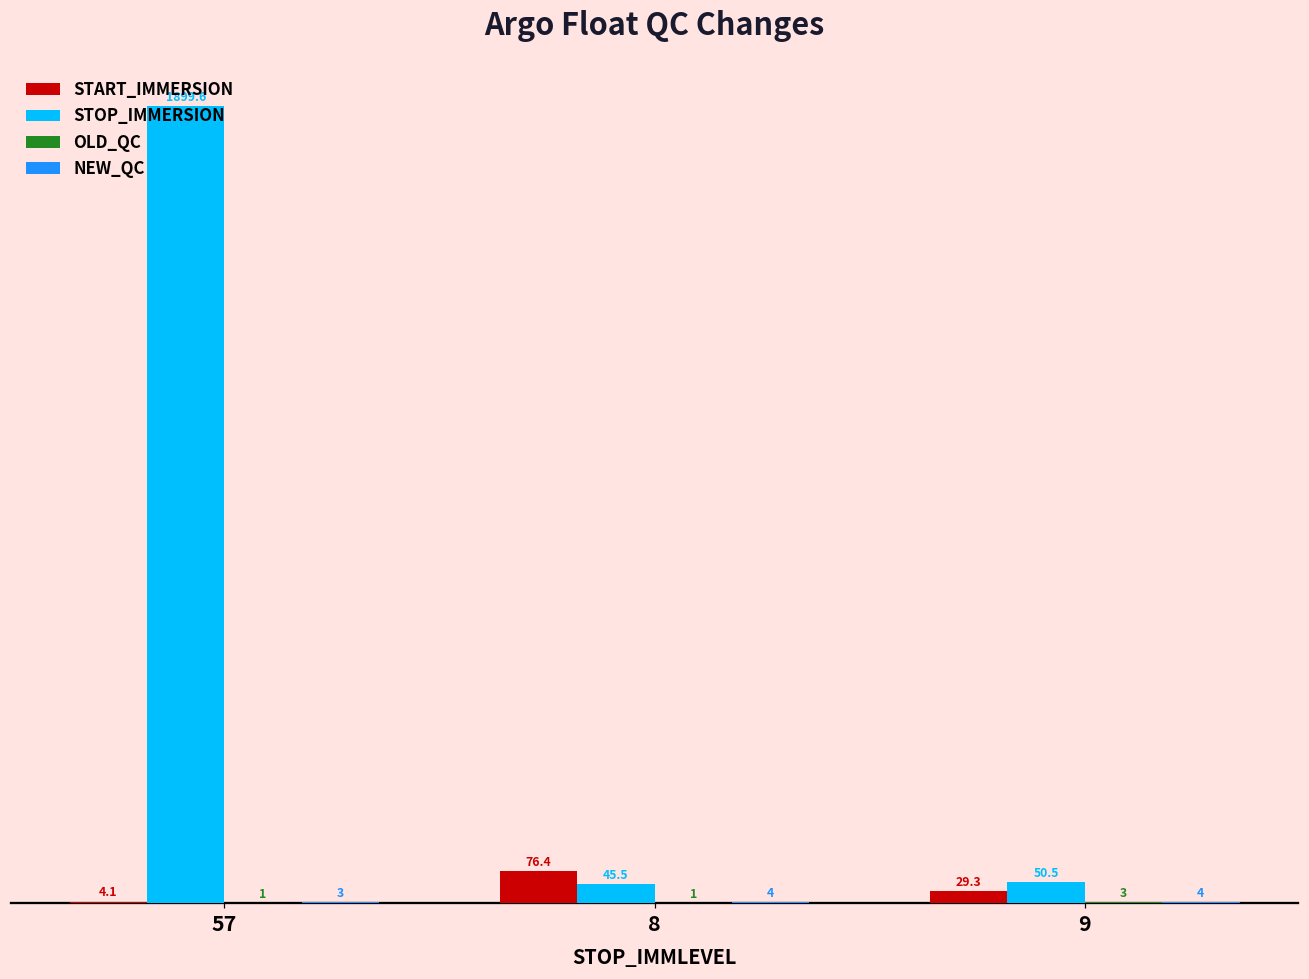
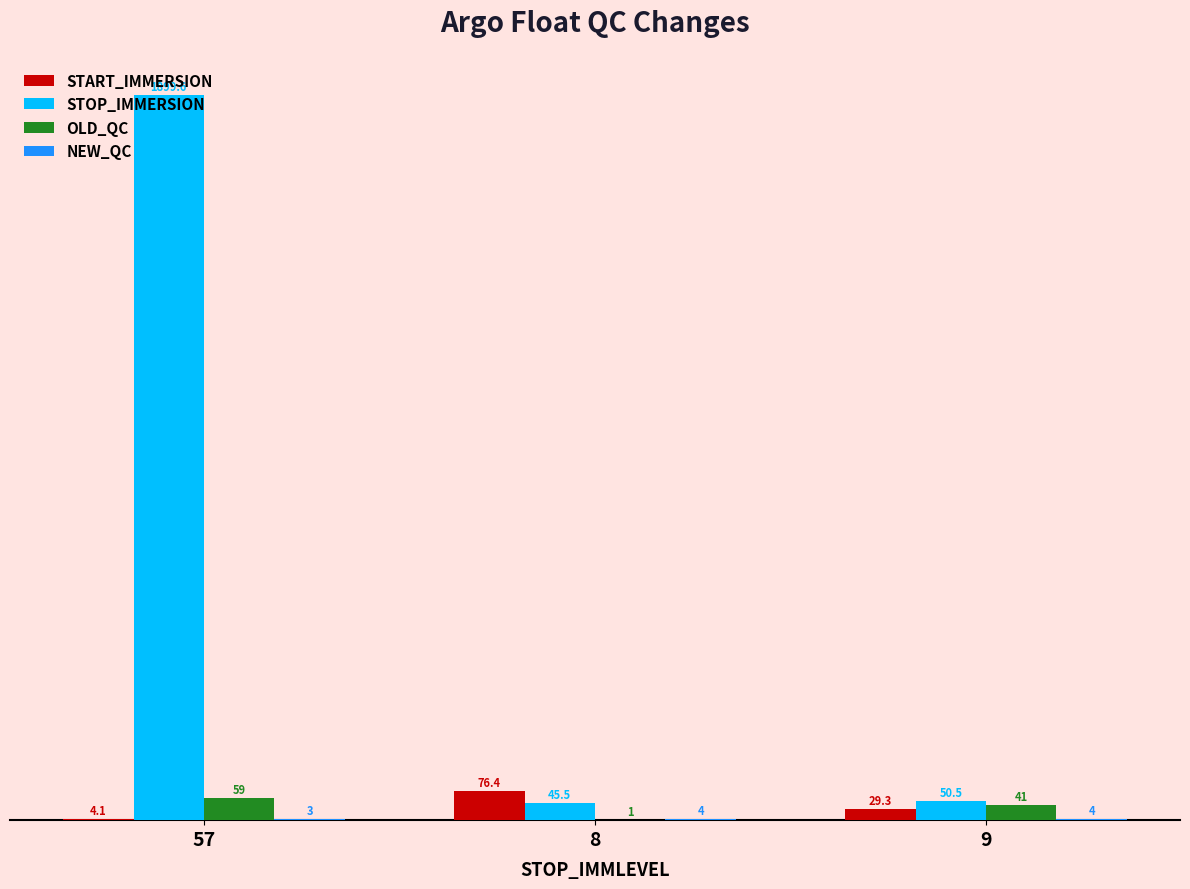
OLD_QC, 57: 1 -> 59
OLD_QC, 9: 3 -> 41
